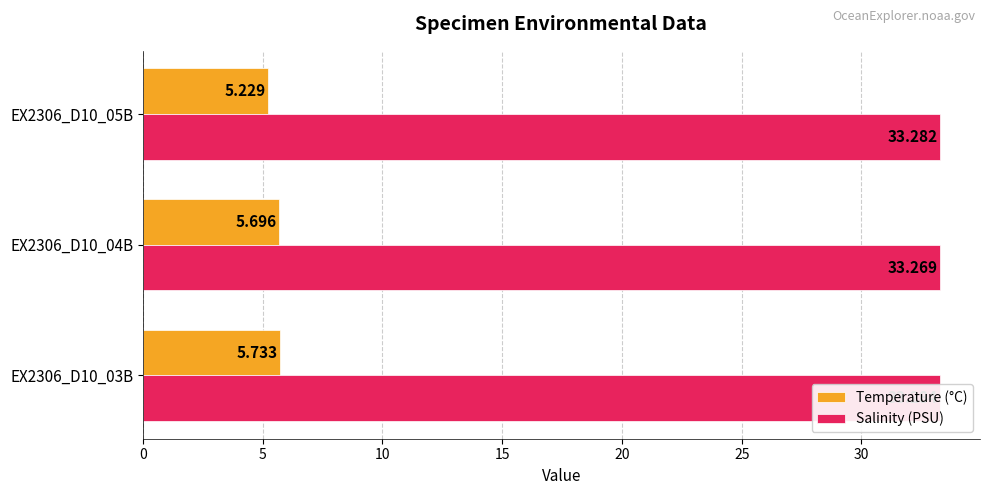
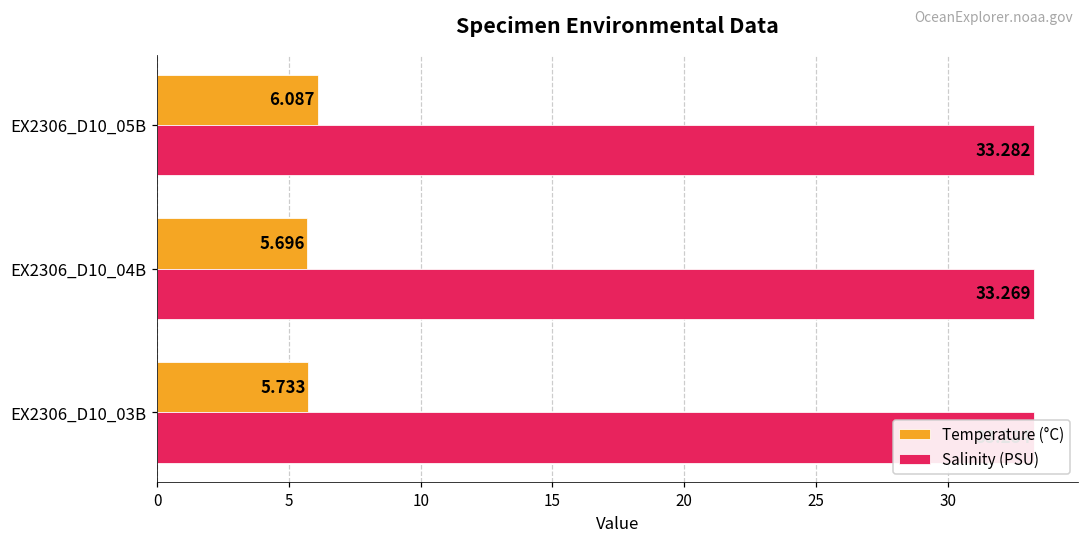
Temperature (°C), EX2306_D10_05B: 5.229 -> 6.087
